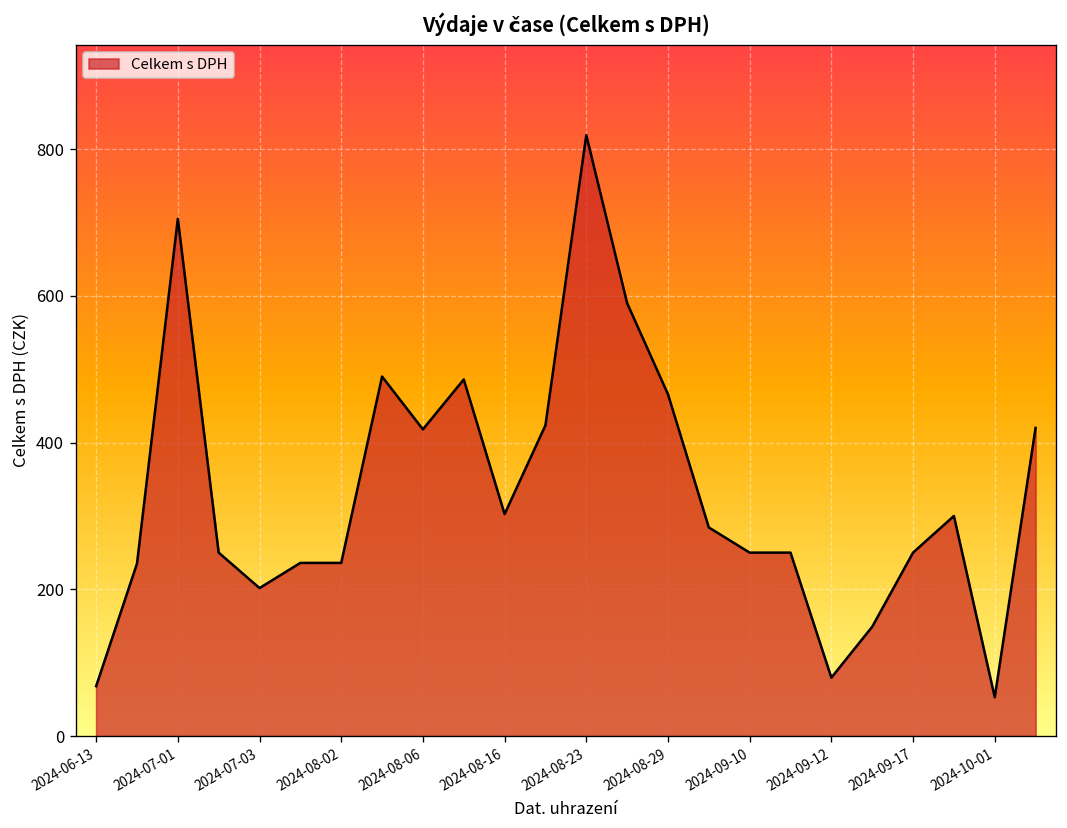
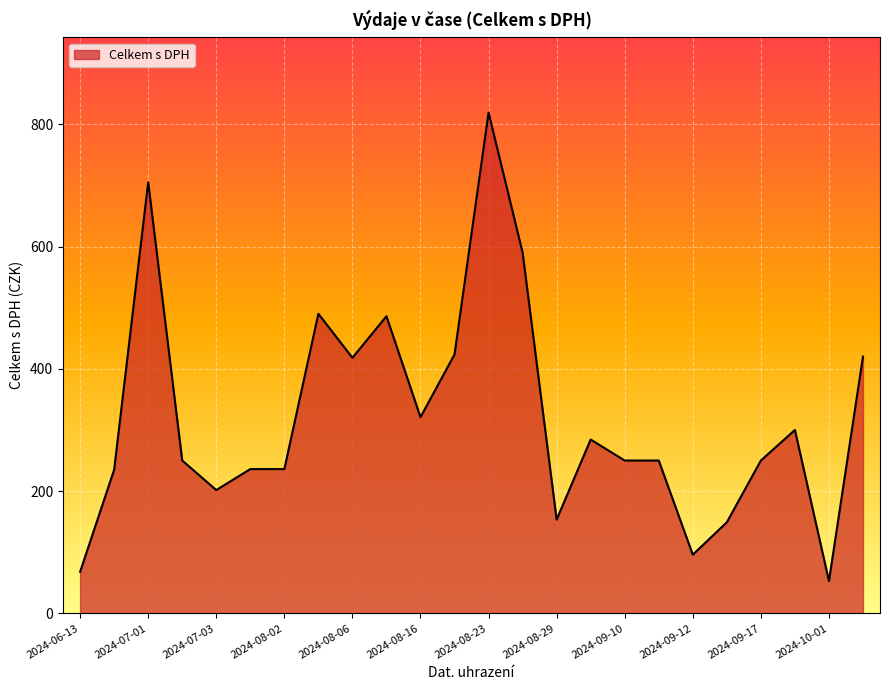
2024-08-16: 300 -> 320
2024-08-29: 470 -> 150
2024-09-12: 80 -> 100
